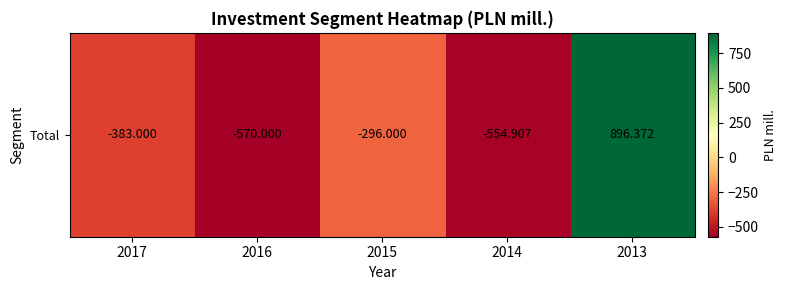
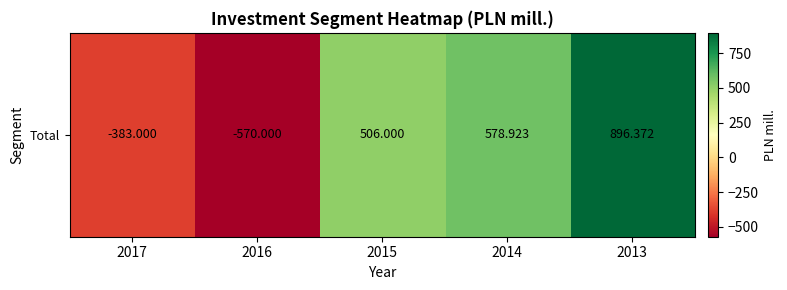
Total, 2015: -296.000 -> 506.000
Total, 2014: -554.907 -> 578.923
